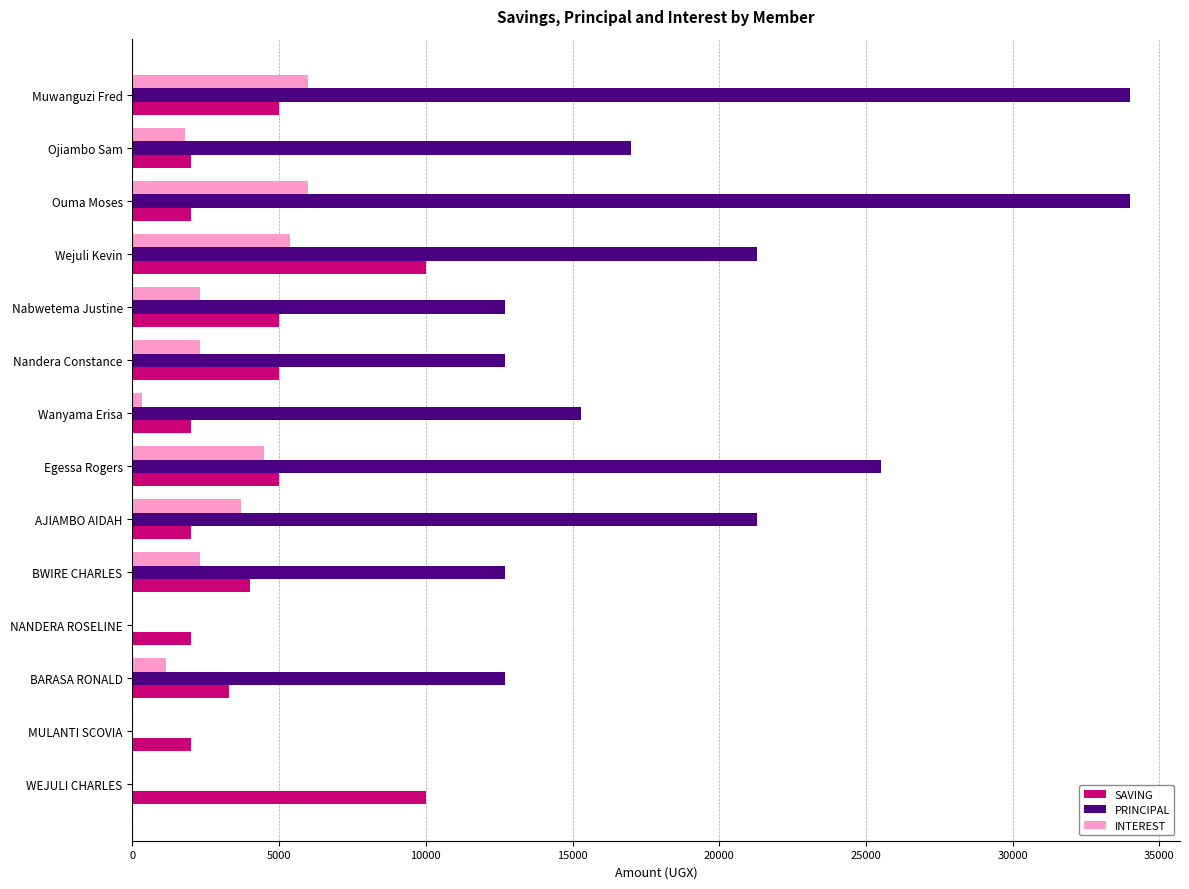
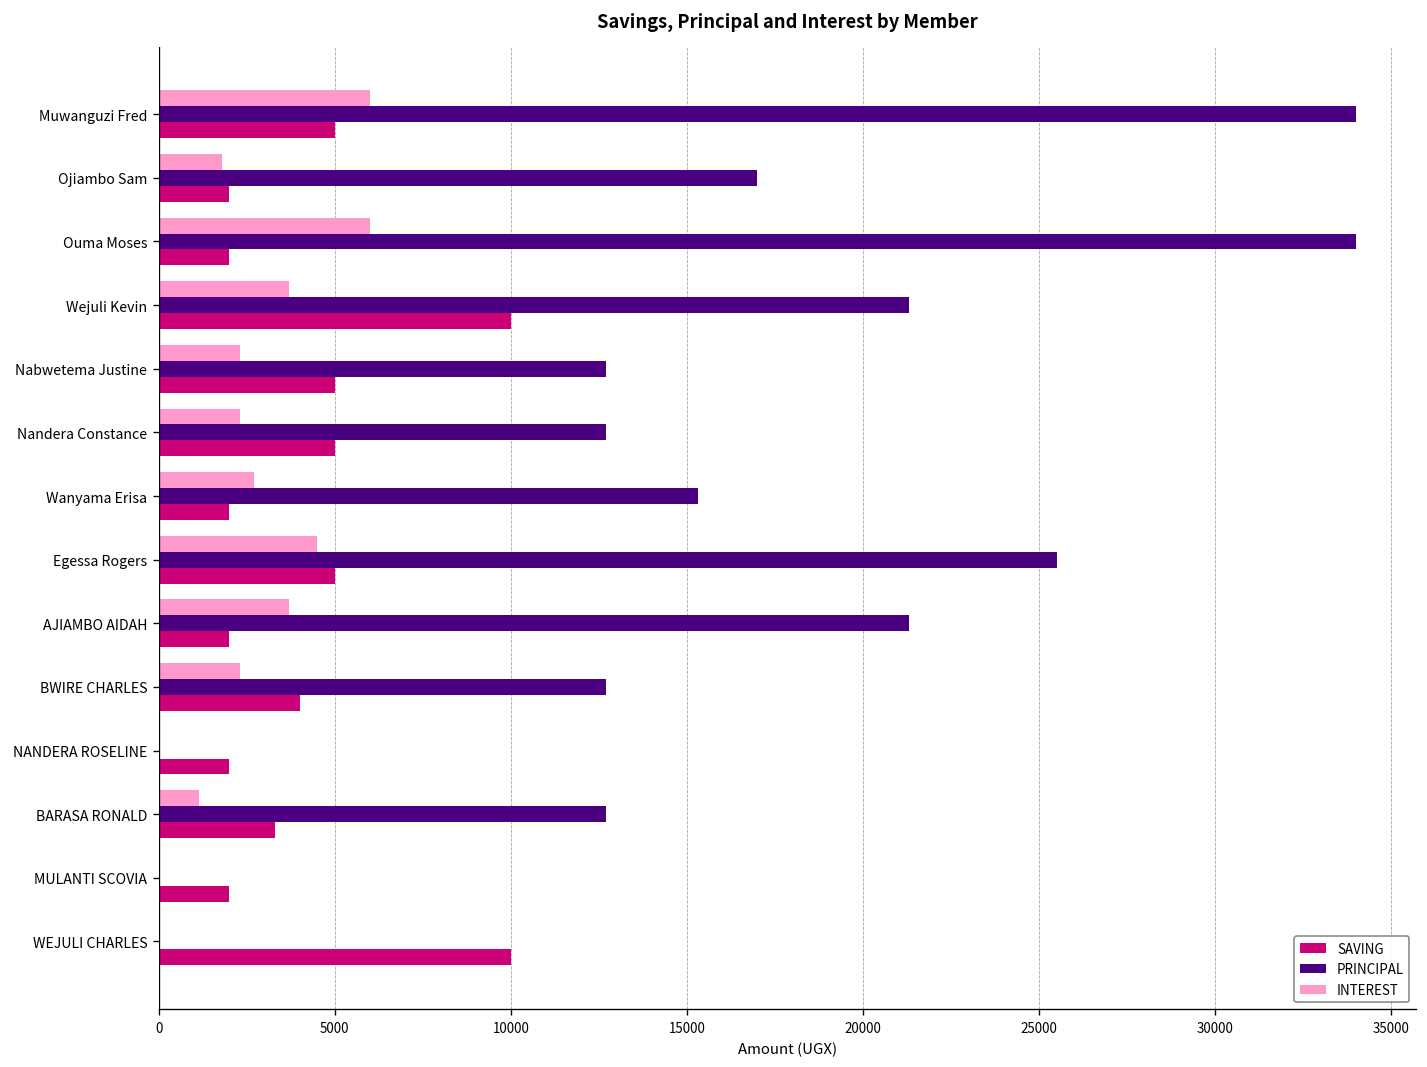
INTEREST, Wejuli Kevin: 5400 -> 3700
INTEREST, Wanyama Erisa: 300 -> 2700
